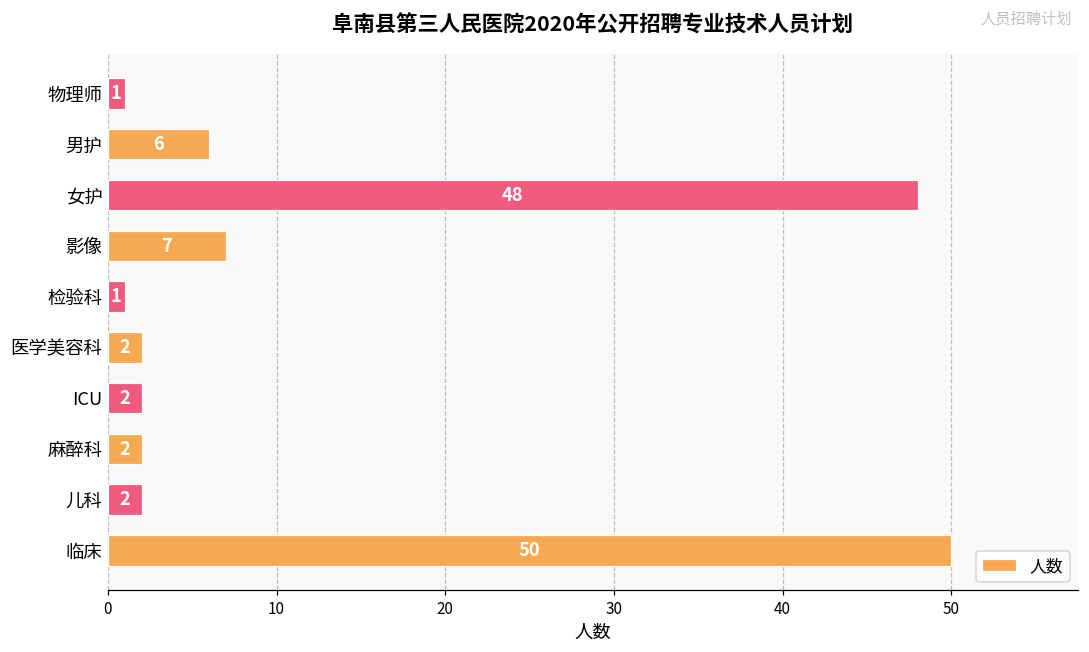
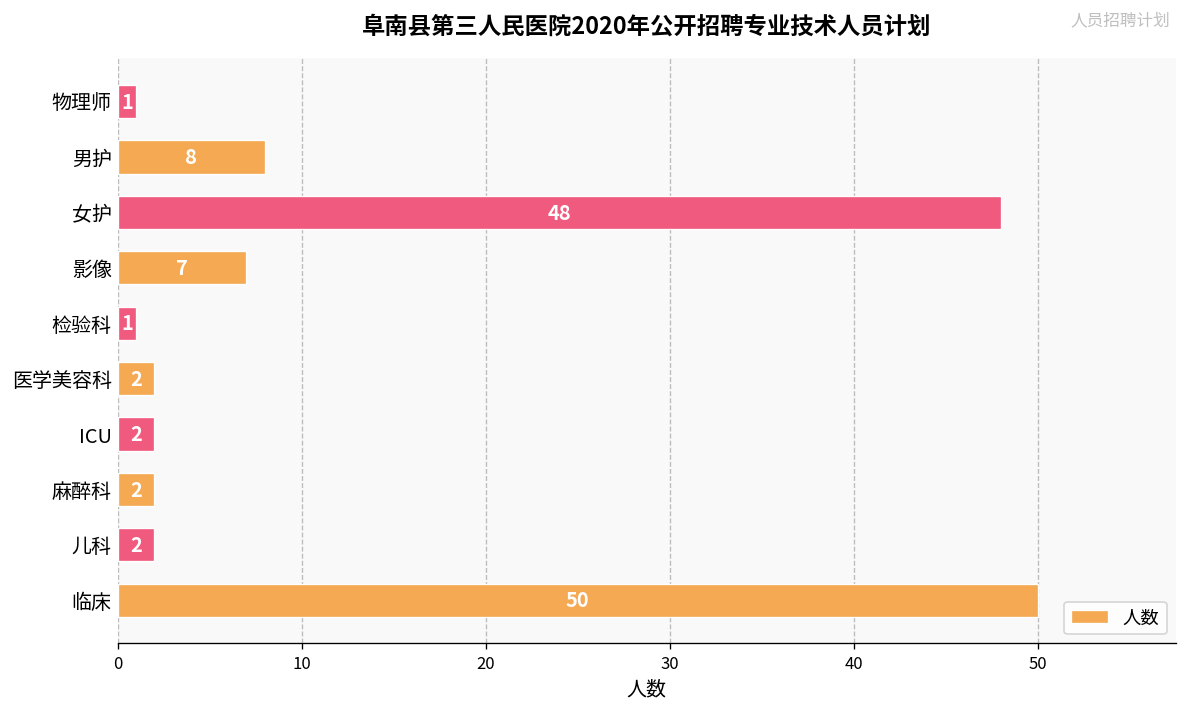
男护: 6 -> 8
